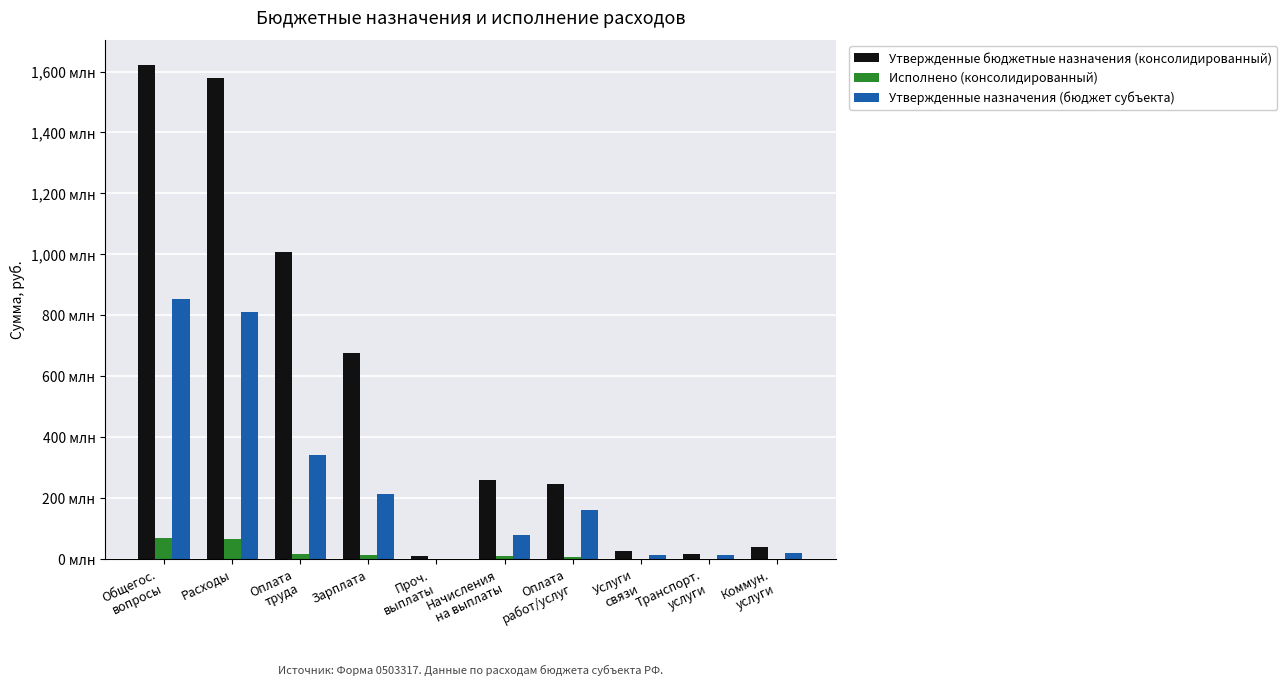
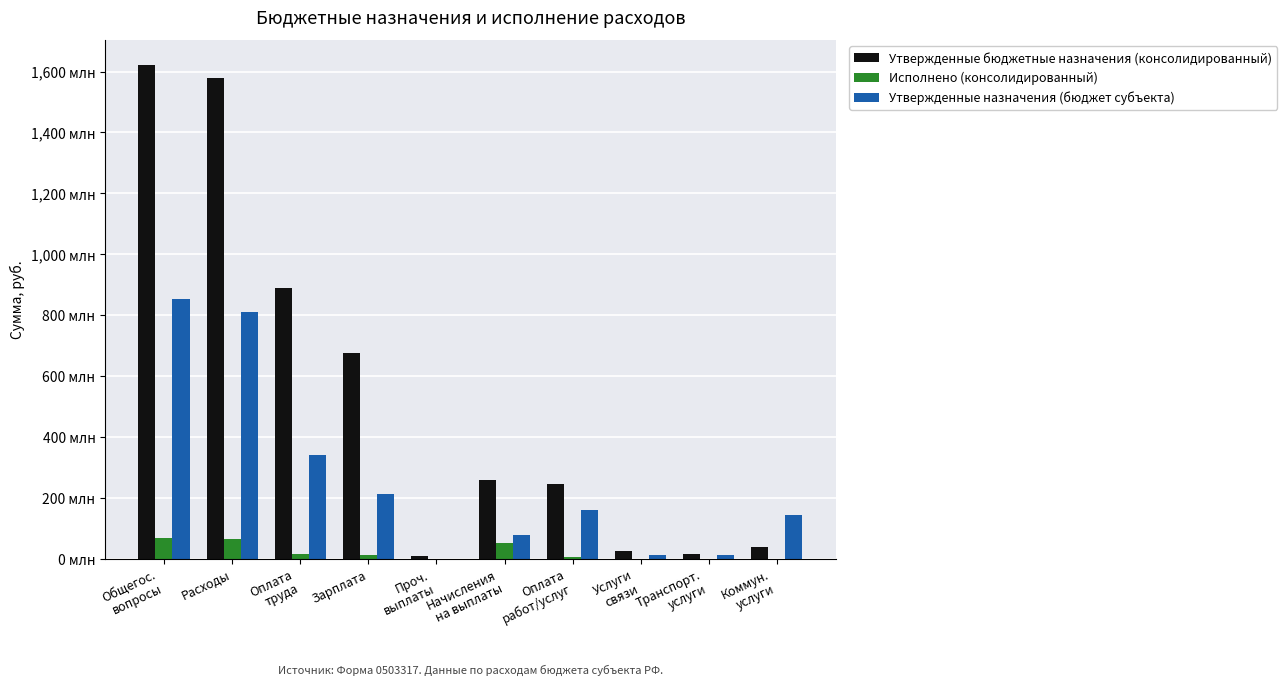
Утвержденные бюджетные назначения (консолидированный), Оплата труда: 1,010 млн -> 890 млн
Исполнено (консолидированный), Начисления на выплаты: 10 млн -> 50 млн
Утвержденные назначения (бюджет субъекта), Коммун. услуги: 20 млн -> 140 млн
